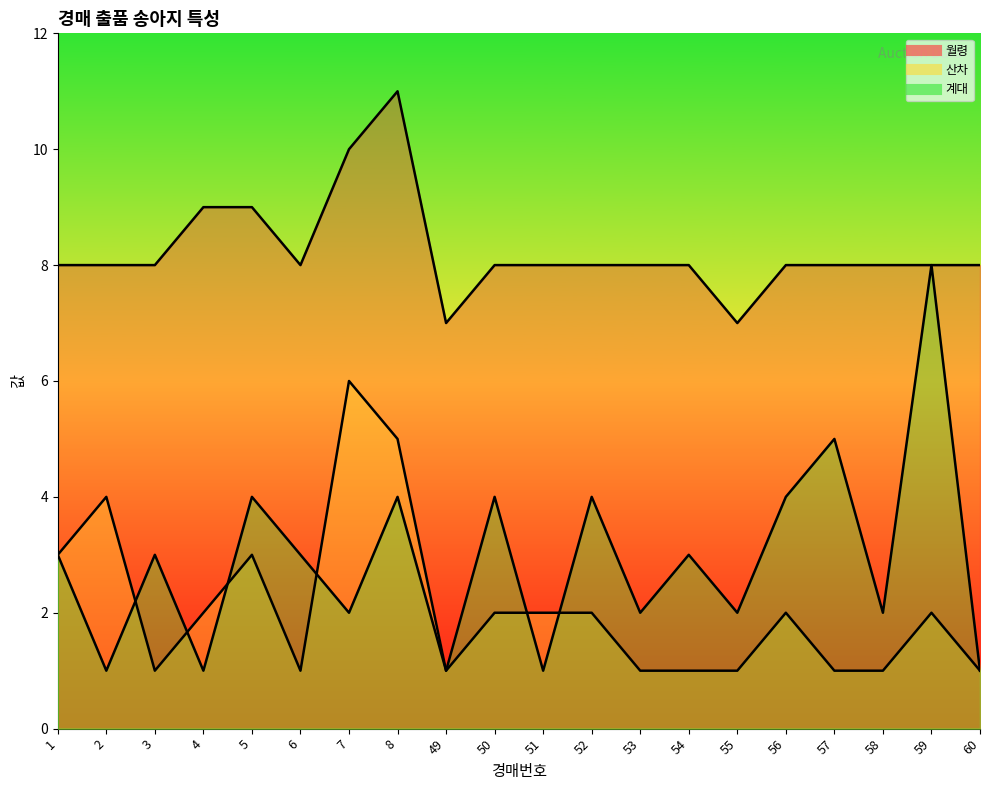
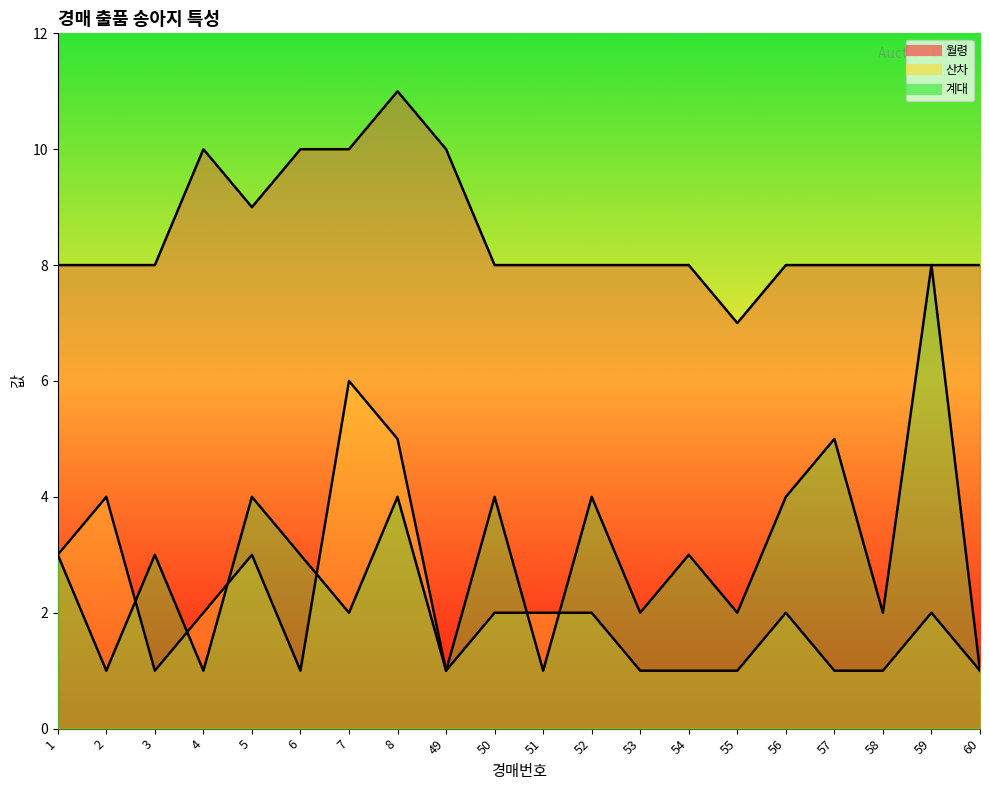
월령, 4: 9 -> 10
월령, 6: 8 -> 10
월령, 49: 7 -> 10
